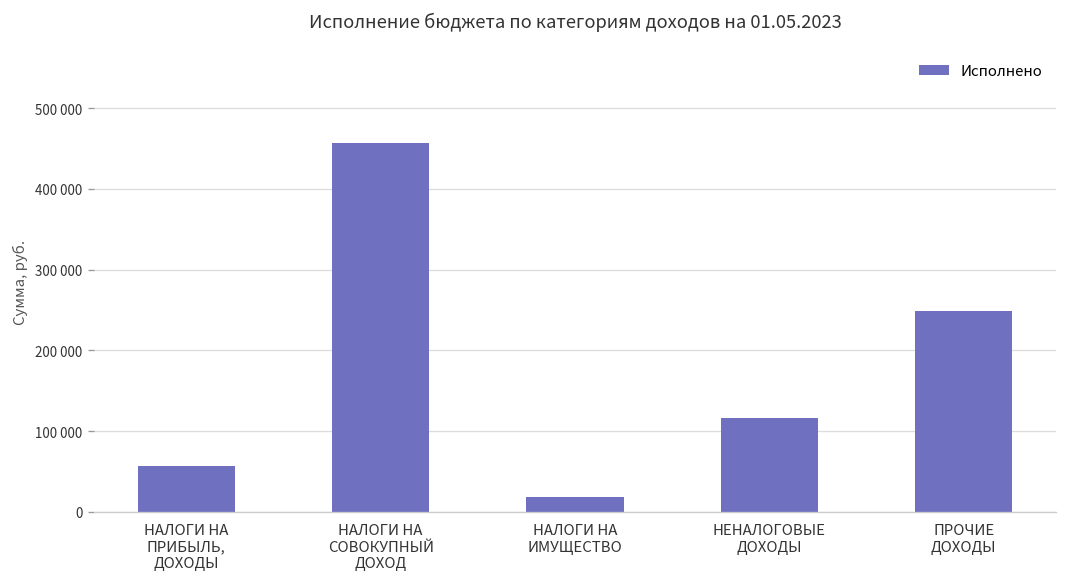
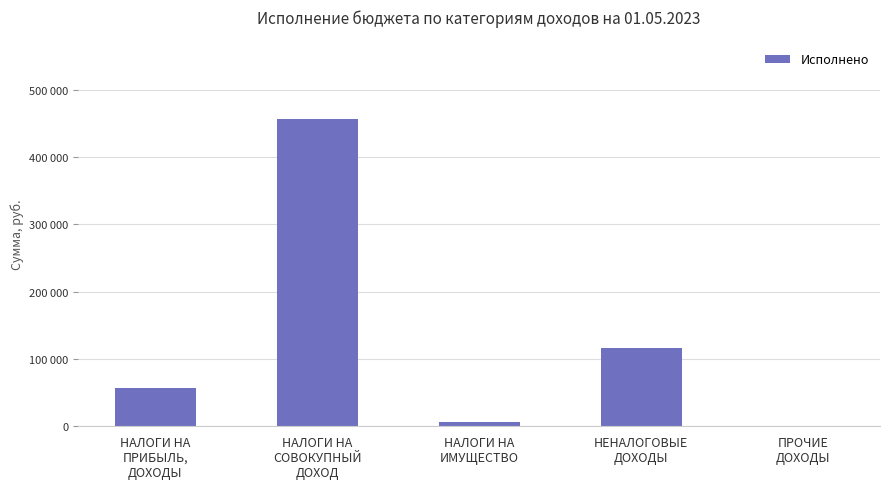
НАЛОГИ НА ИМУЩЕСТВО: 20000 -> 10000
ПРОЧИЕ ДОХОДЫ: 250000 -> 0
